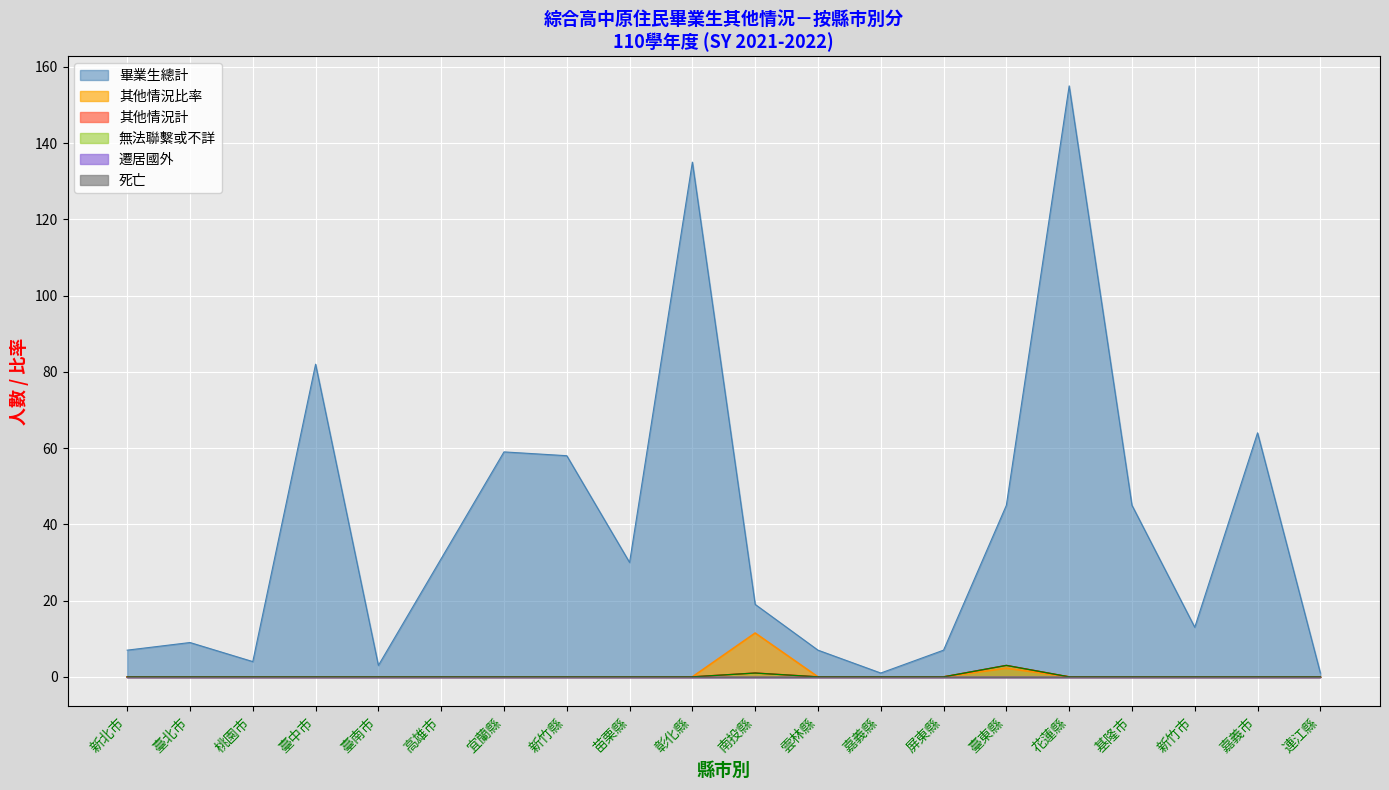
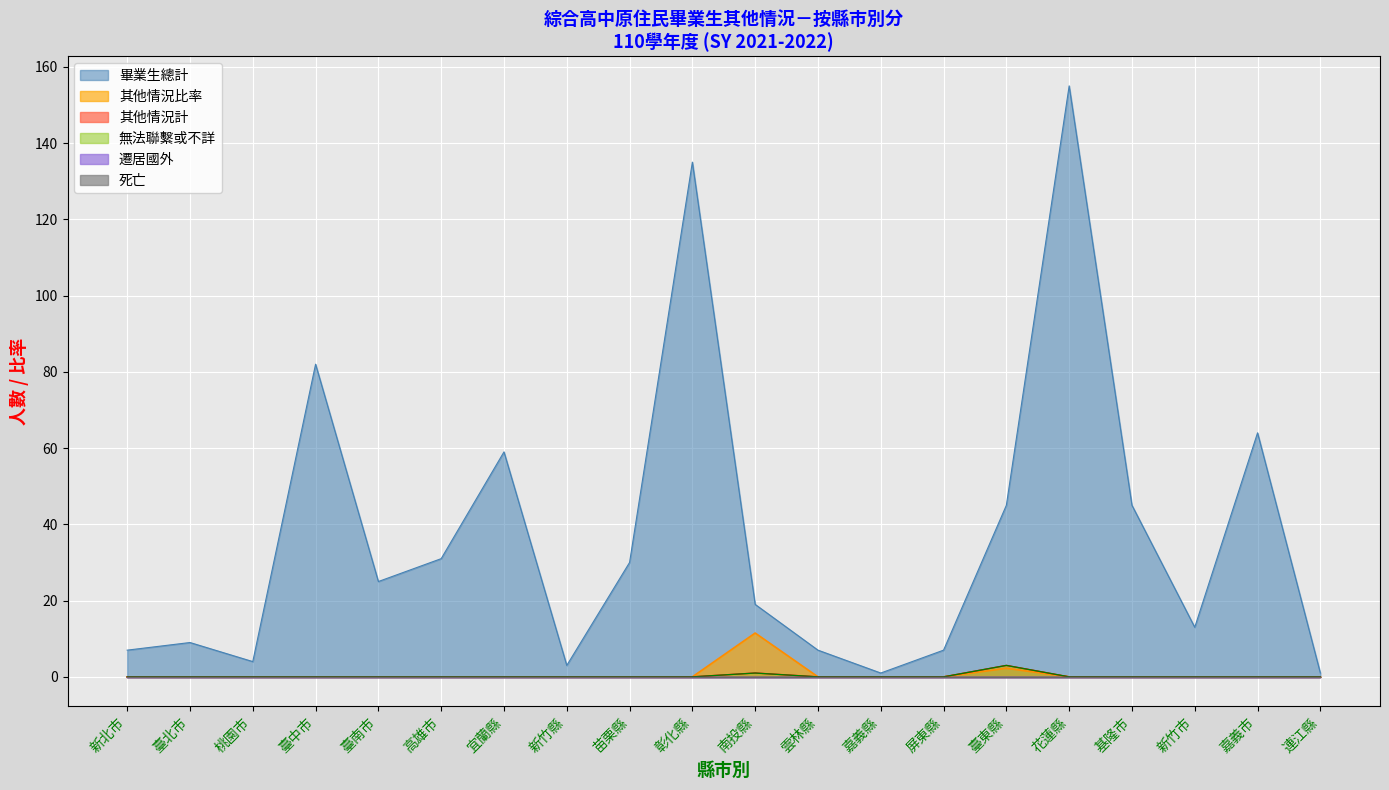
畢業生總計, 臺南市: 3 -> 25
畢業生總計, 新竹縣: 58 -> 3
